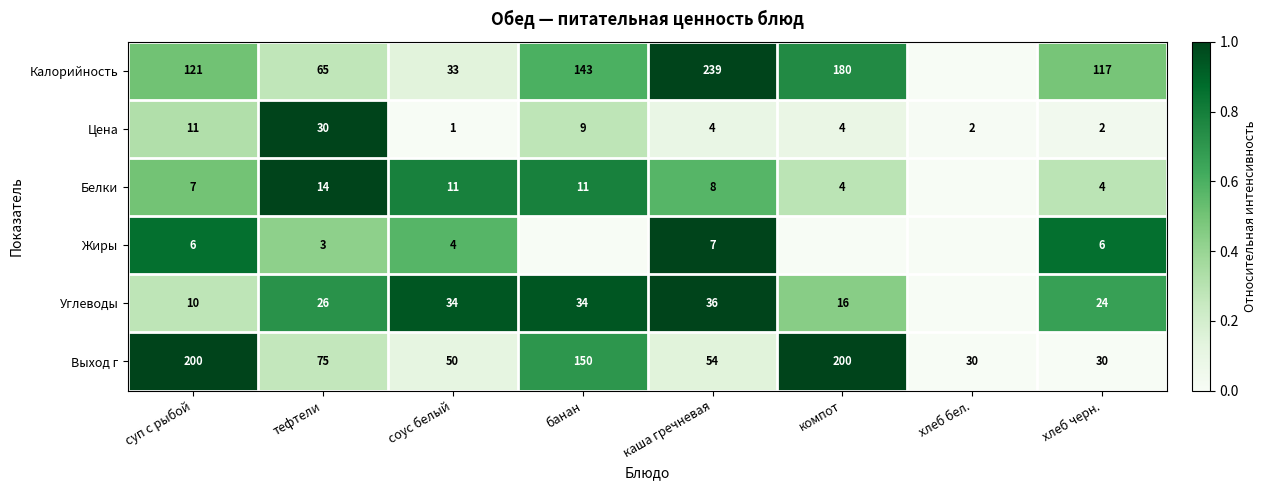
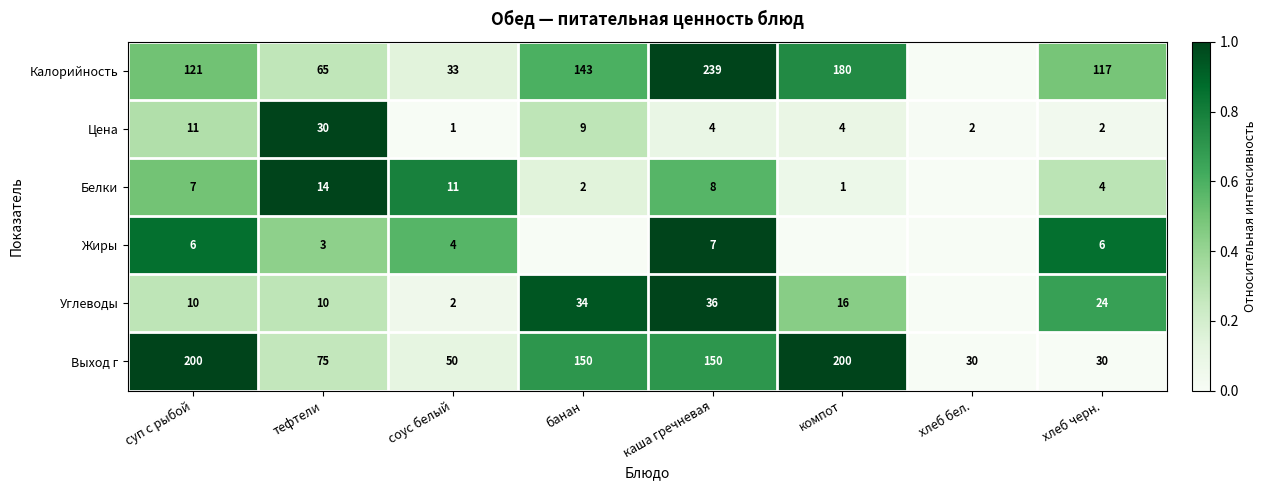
Белки, банан: 11 -> 2
Белки, компот: 4 -> 1
Углеводы, тефтели: 26 -> 10
Углеводы, соус белый: 34 -> 2
Выход г, каша гречневая: 54 -> 150
